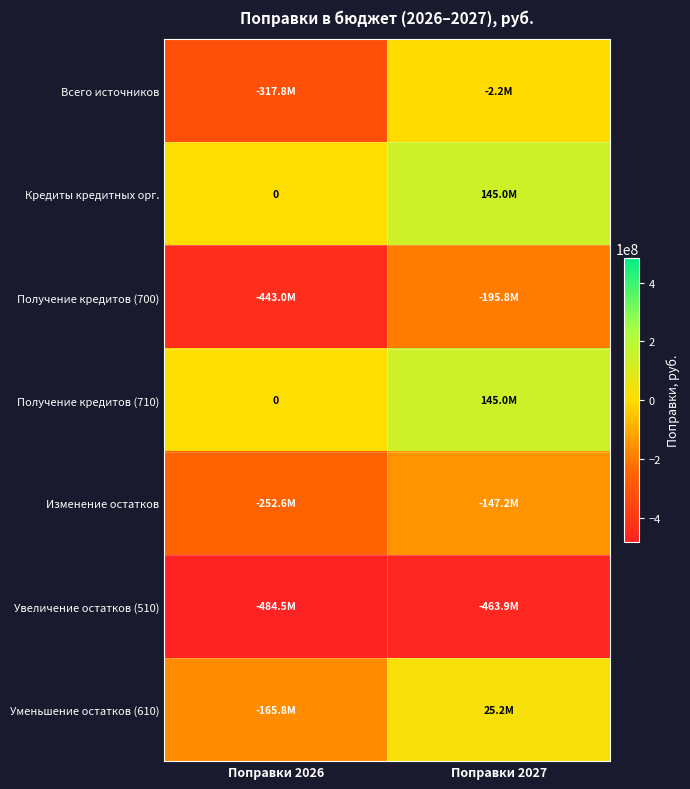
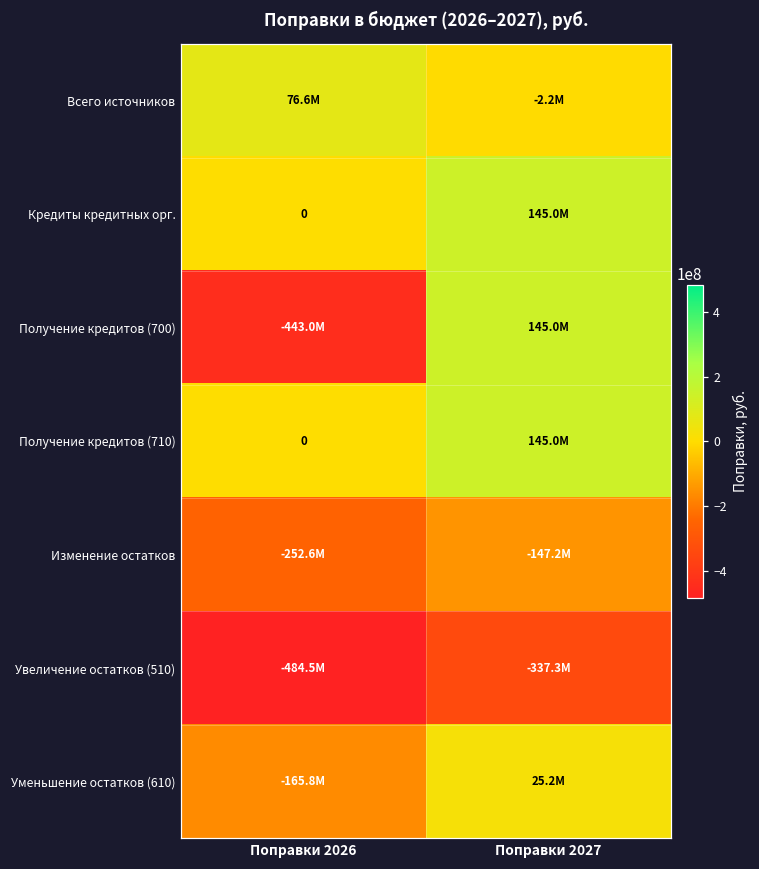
Всего источников, Поправки 2026: -317.8M -> 76.6M
Получение кредитов (700), Поправки 2027: -195.8M -> 145.0M
Увеличение остатков (510), Поправки 2027: -463.9M -> -337.3M
